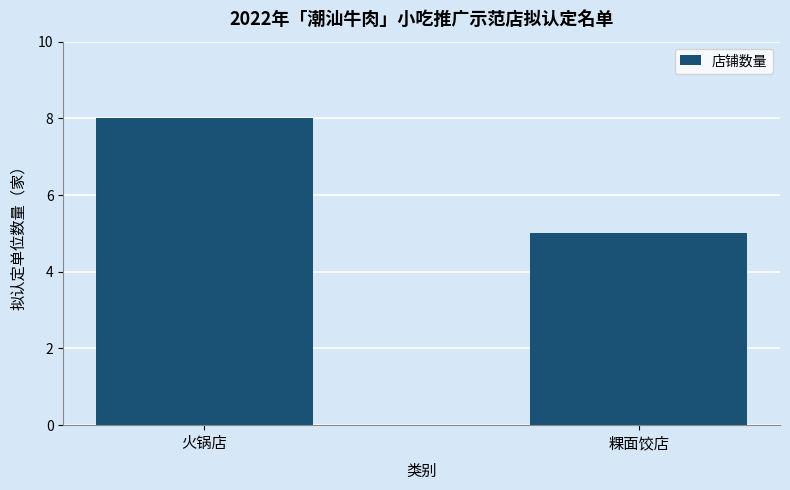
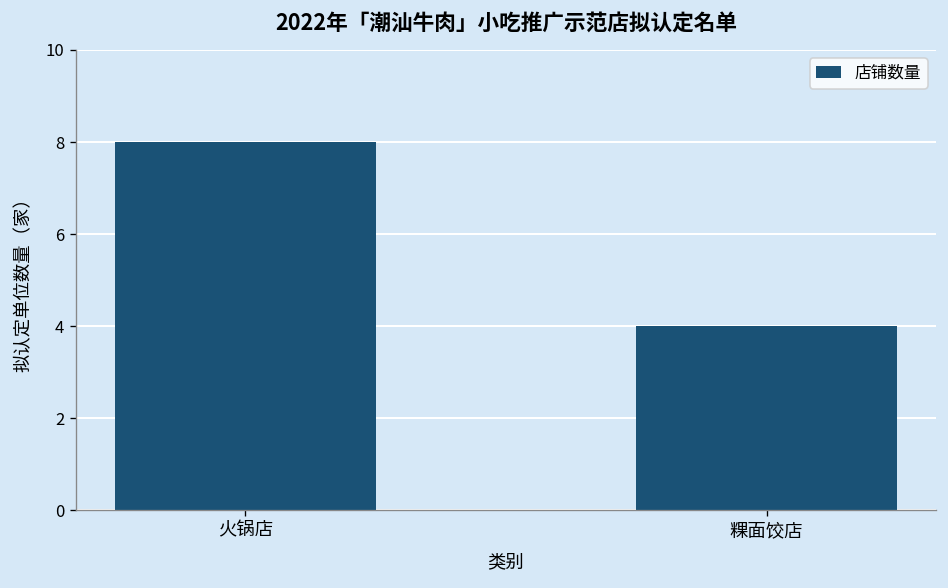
粿面饺店: 5 -> 4
